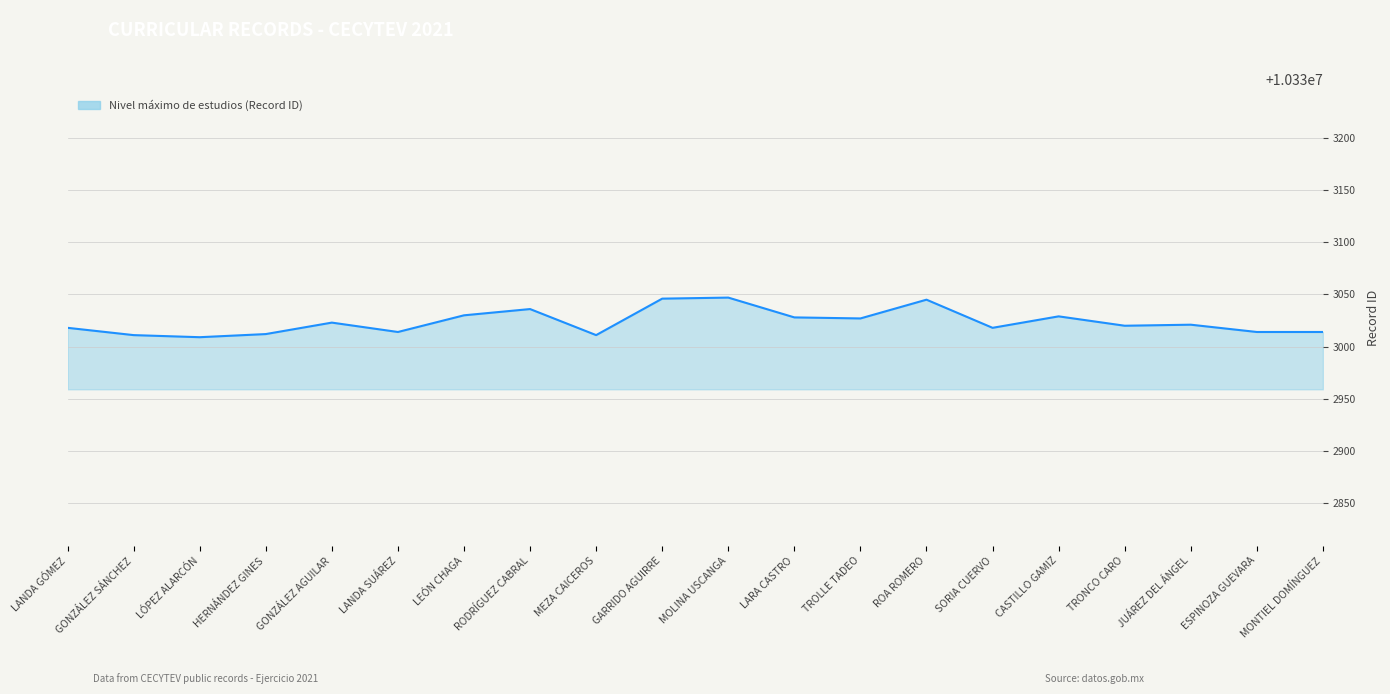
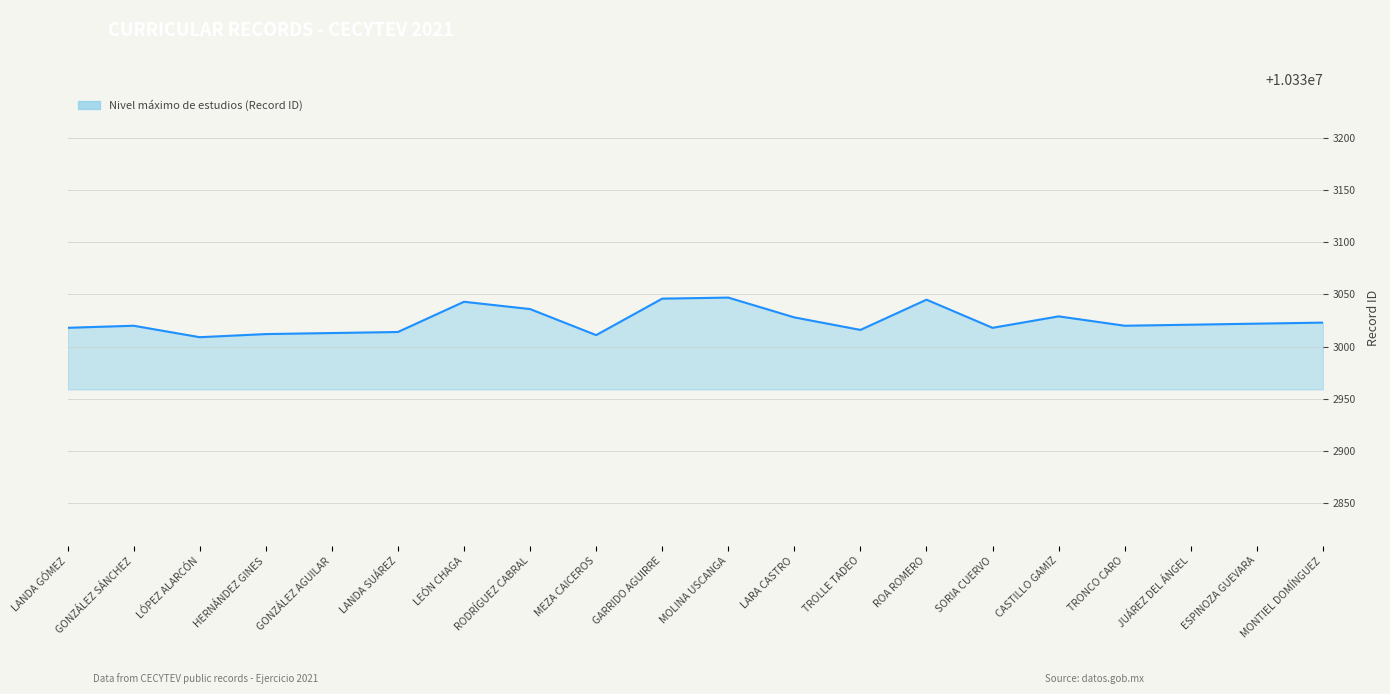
GONZÁLEZ SÁNCHEZ: 10333011 -> 10333020
GONZÁLEZ AGUILAR: 10333023 -> 10333013
LEÓN CHAGA: 10333030 -> 10333043
TROLLE TADEO: 10333027 -> 10333016
ESPINOZA GUEVARA: 10333014 -> 10333022
MONTIEL DOMÍNGUEZ: 10333014 -> 10333023
